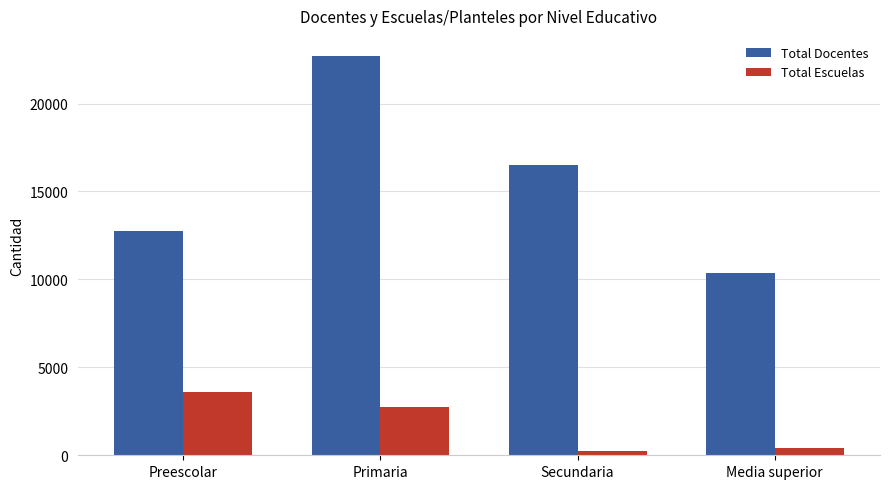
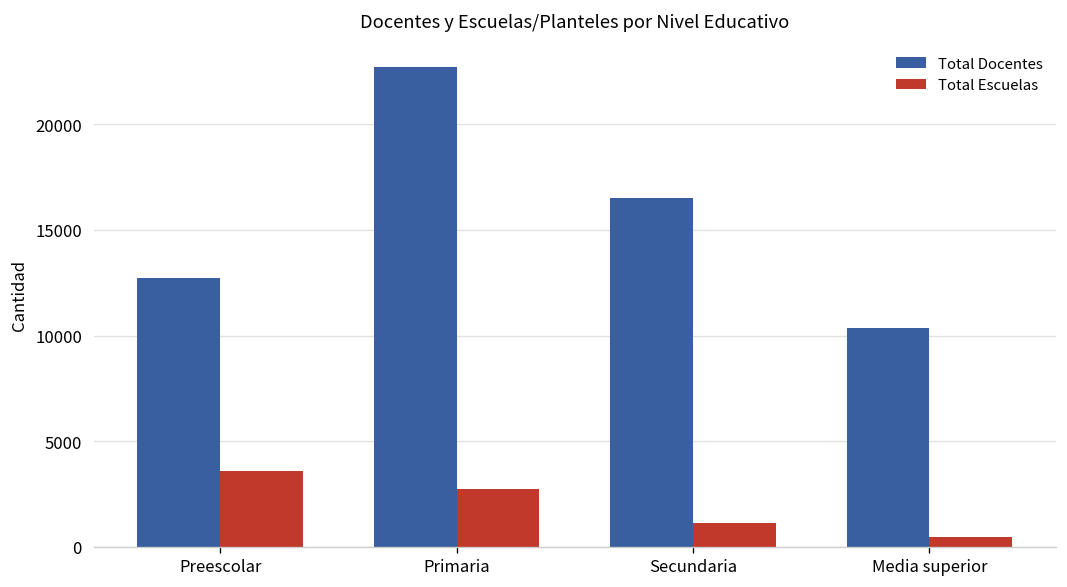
Total Escuelas, Secundaria: 300 -> 1100
